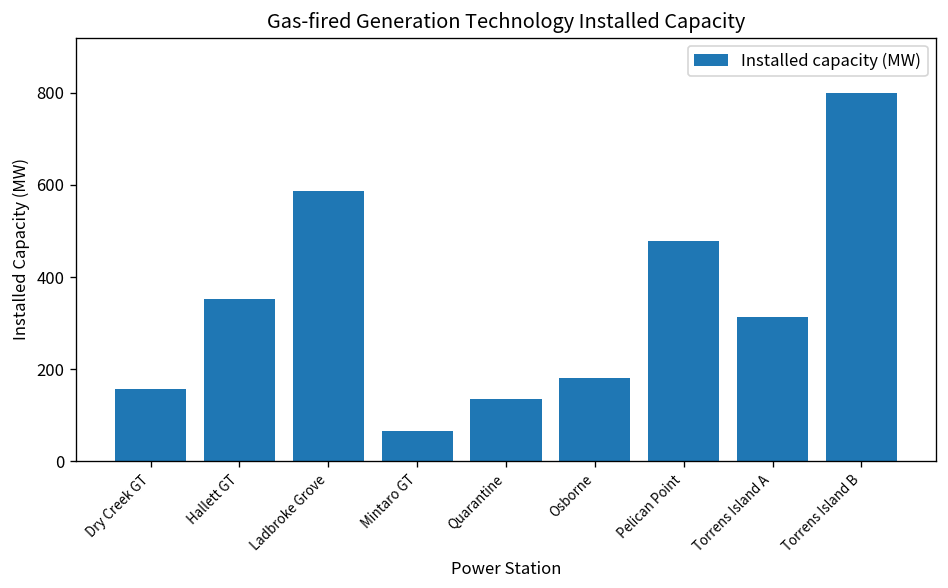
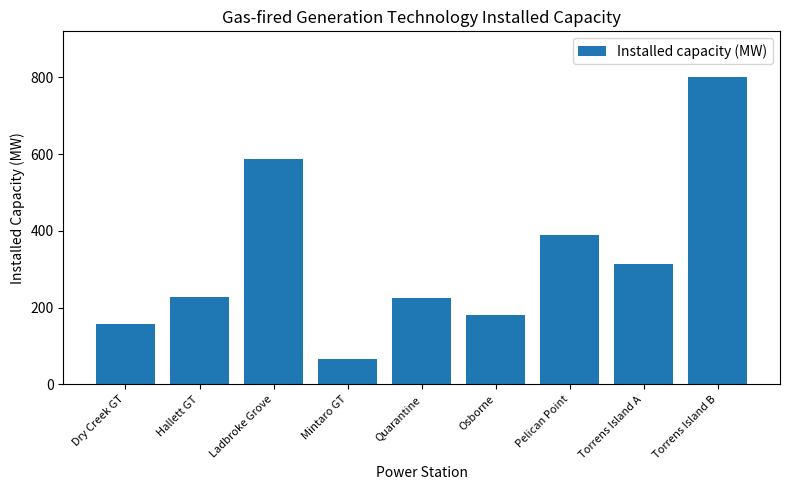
Hallett GT: 350 -> 230
Quarantine: 140 -> 220
Pelican Point: 480 -> 390
